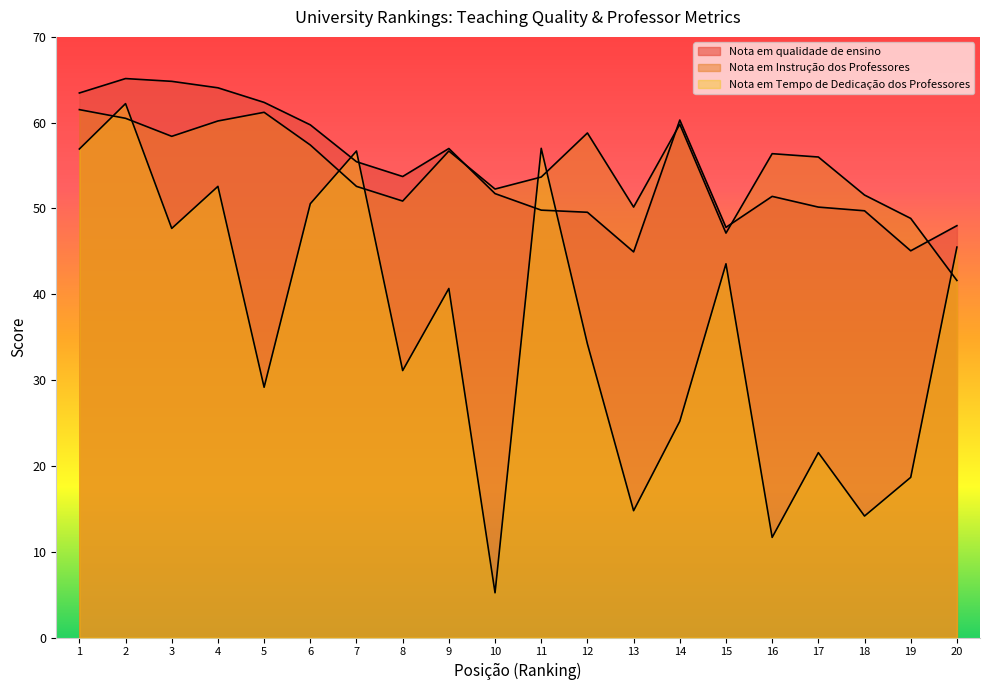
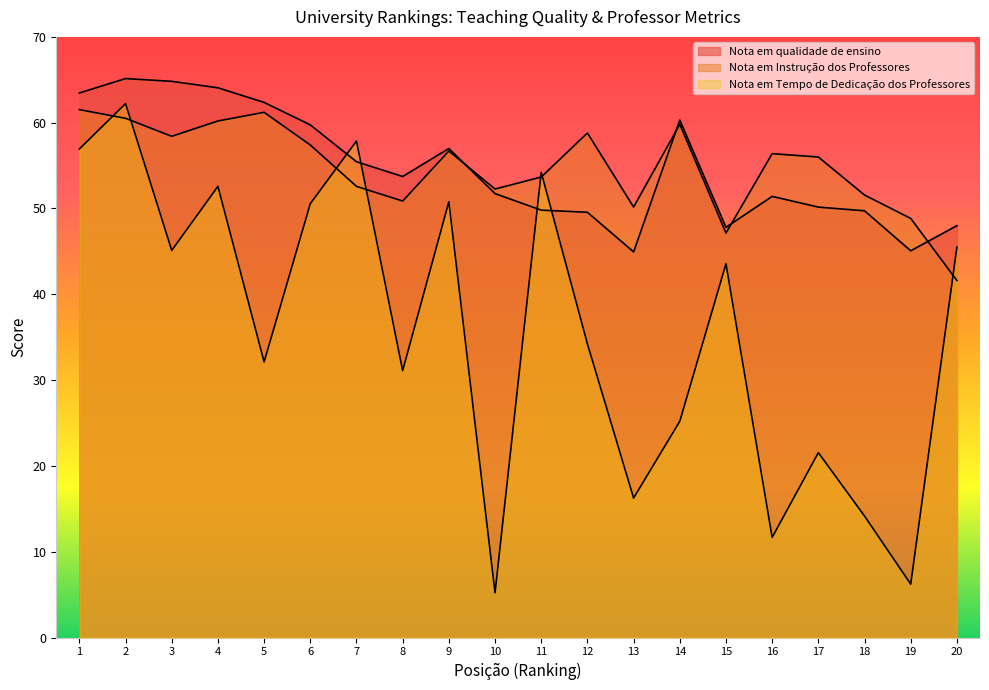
Nota em Tempo de Dedicação dos Professores, 3: 48 -> 45
Nota em Tempo de Dedicação dos Professores, 5: 29 -> 32
Nota em Tempo de Dedicação dos Professores, 7: 57 -> 58
Nota em Tempo de Dedicação dos Professores, 9: 41 -> 51
Nota em Tempo de Dedicação dos Professores, 11: 57 -> 54
Nota em Tempo de Dedicação dos Professores, 13: 15 -> 16
Nota em Tempo de Dedicação dos Professores, 19: 19 -> 6
